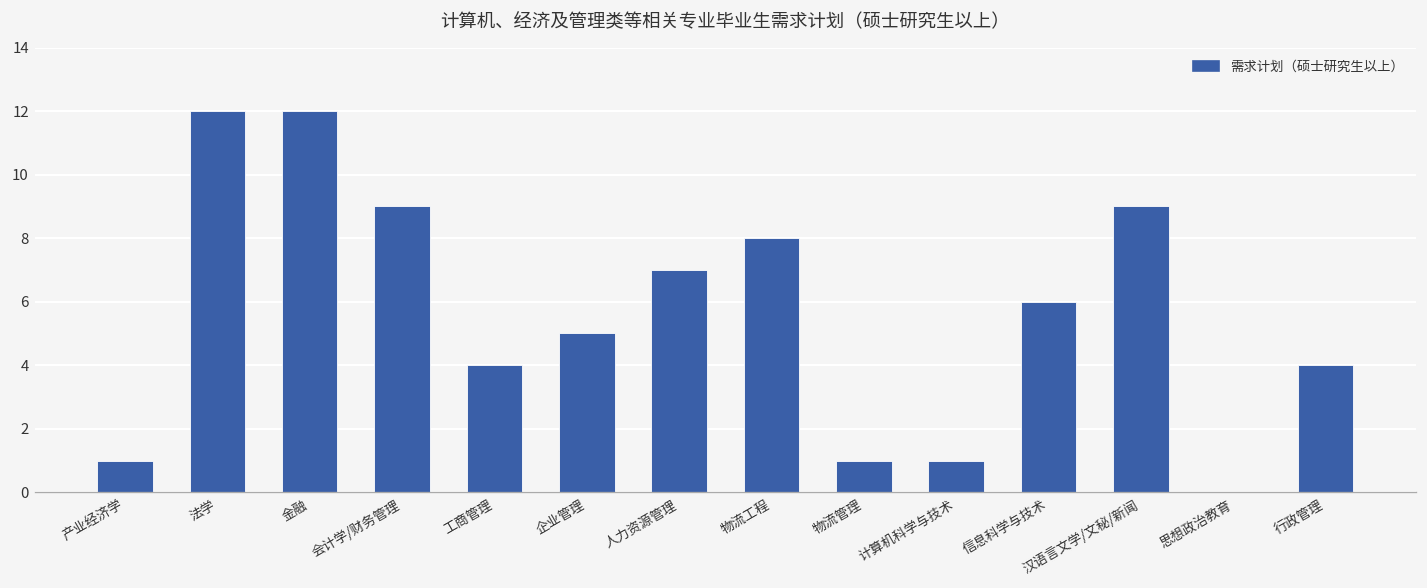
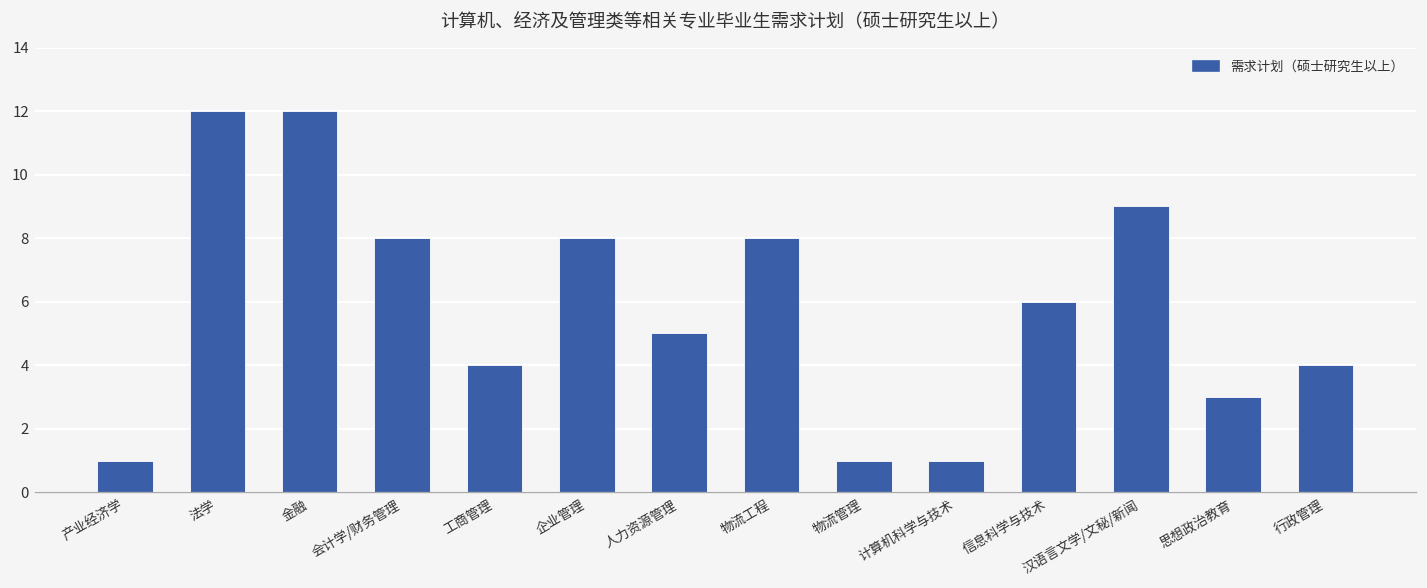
会计学/财务管理: 9 -> 8
企业管理: 5 -> 8
人力资源管理: 7 -> 5
思想政治教育: 0 -> 3
